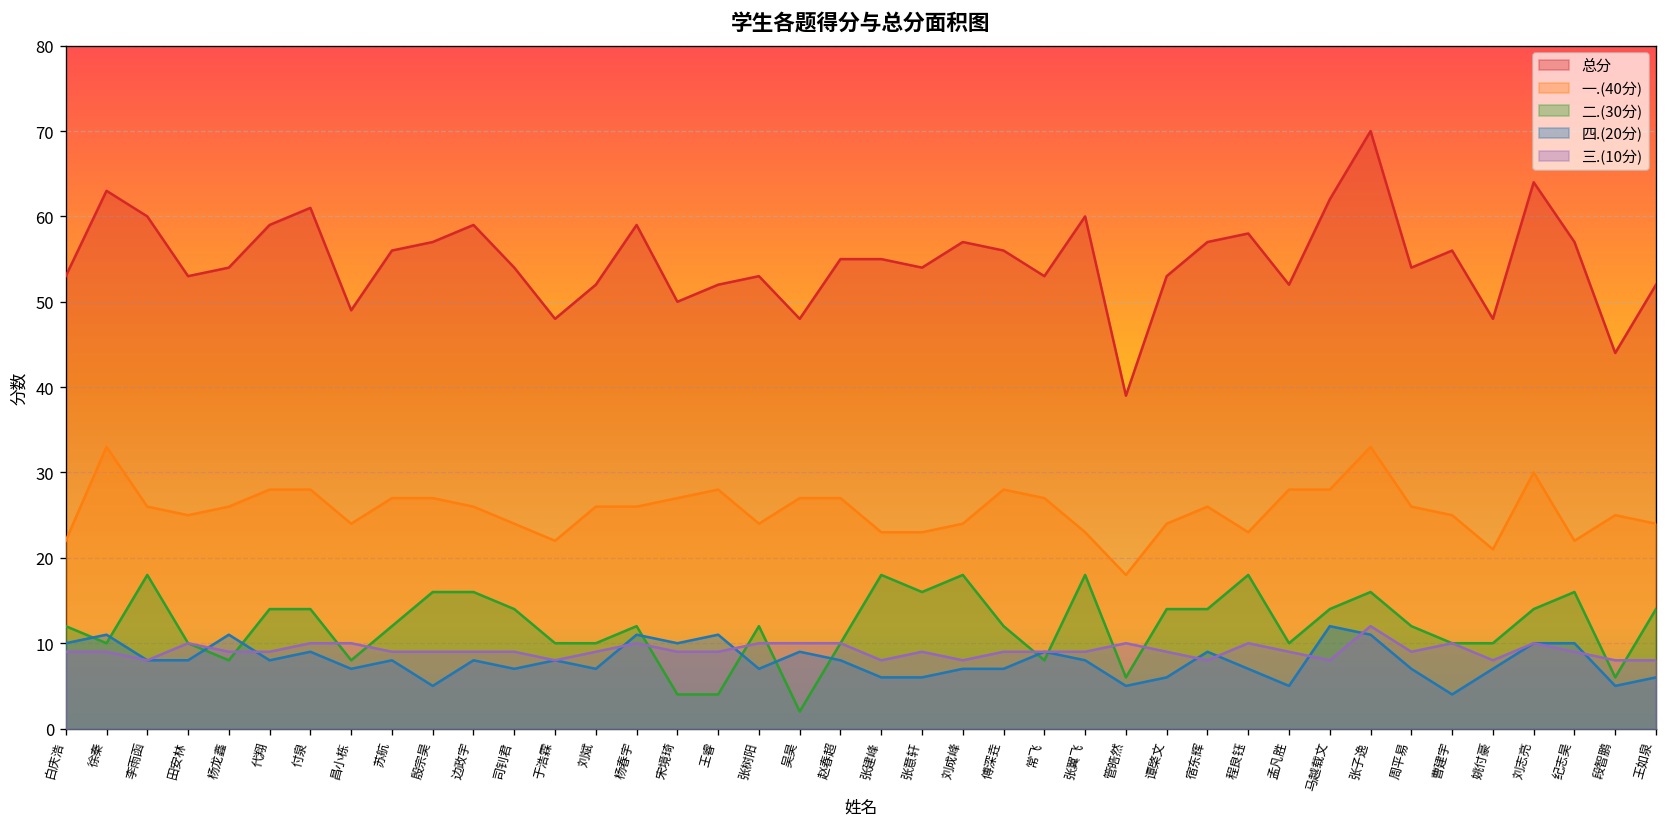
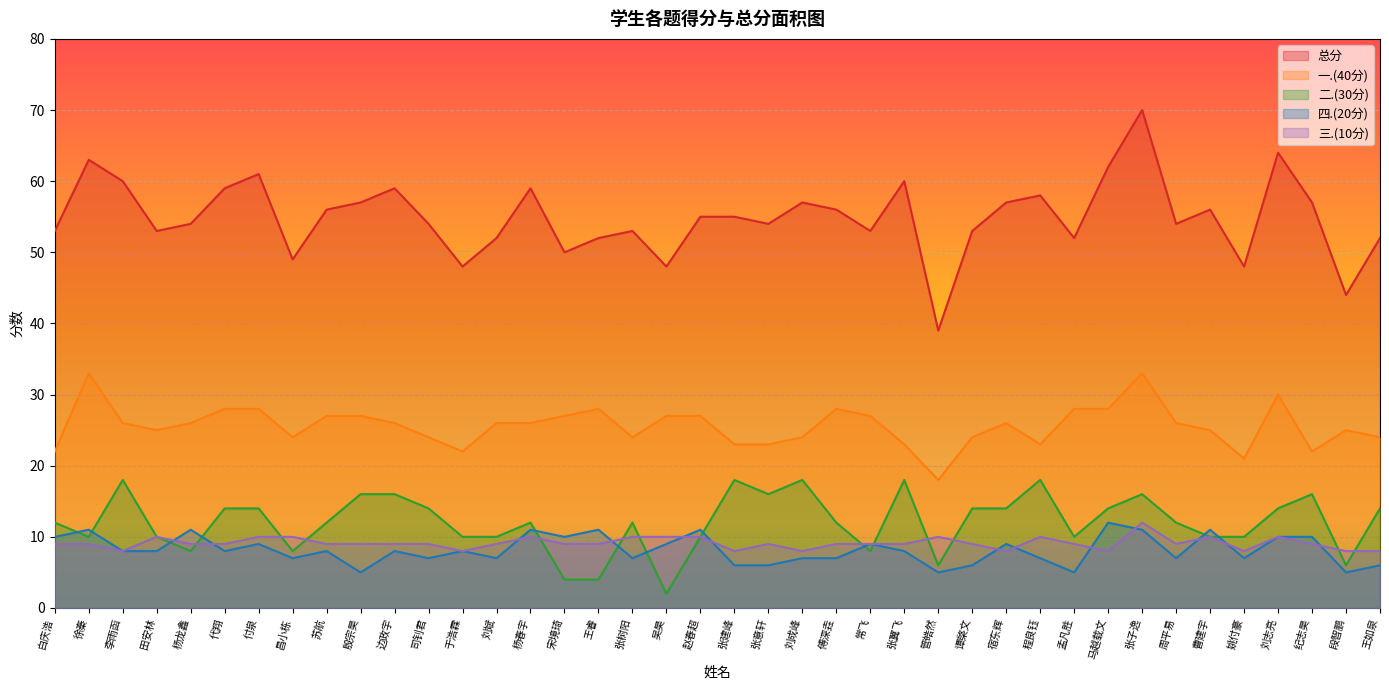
四.(20分), 赵春超: 8 -> 11
四.(20分), 曹建宇: 4 -> 11
